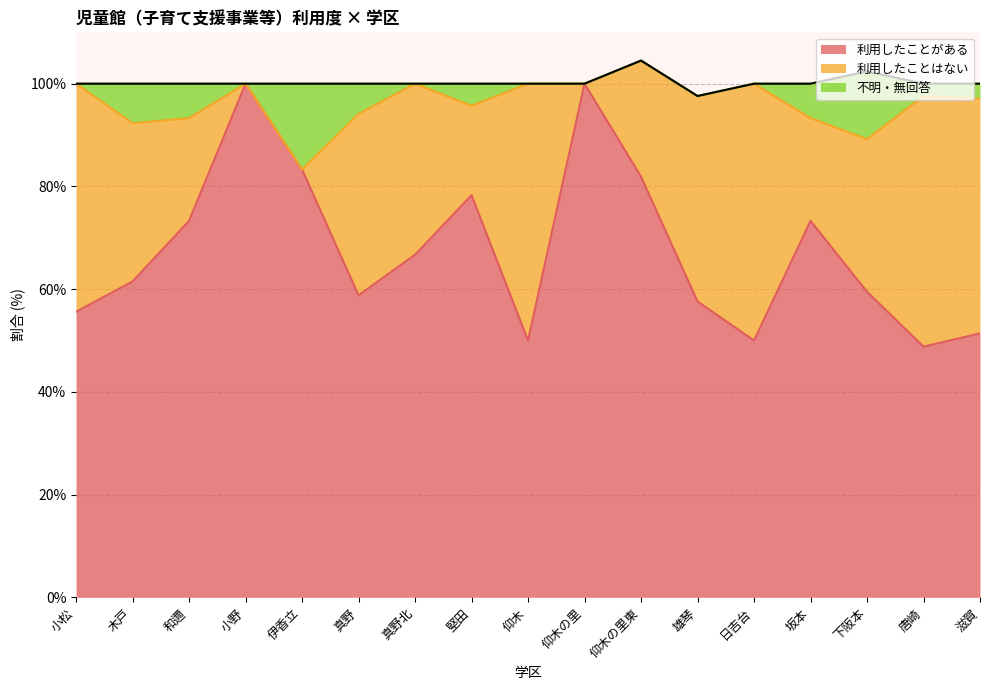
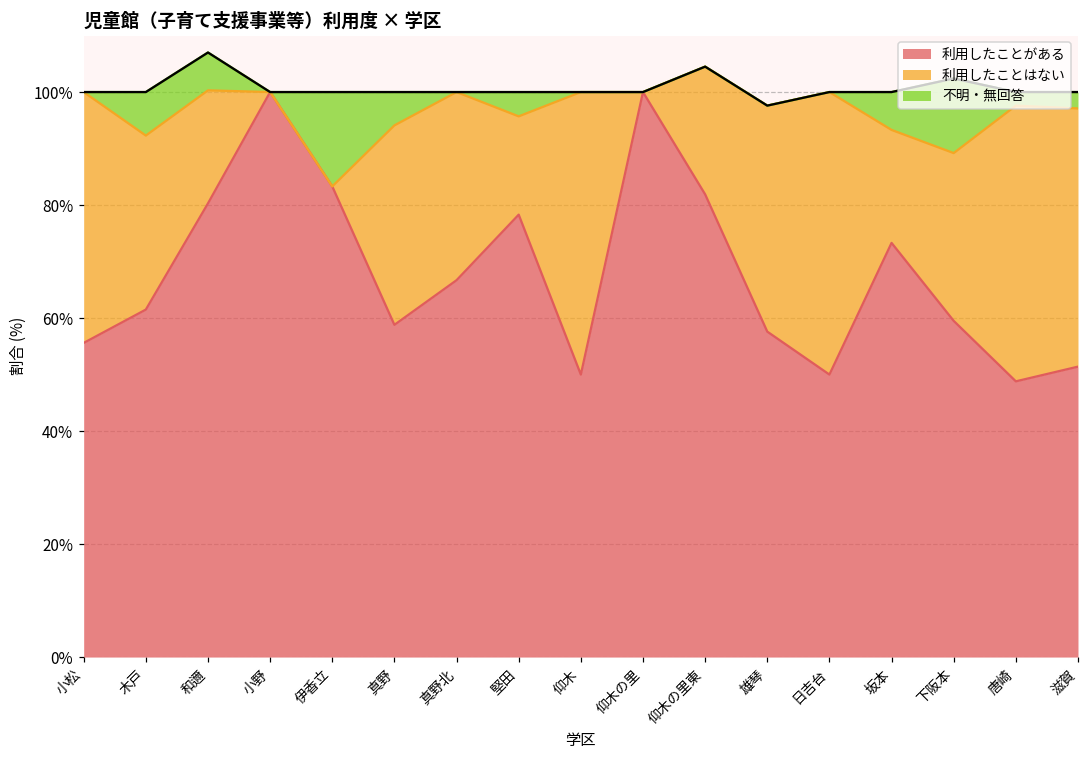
利用したことがある, 和邇: 73% -> 80%
